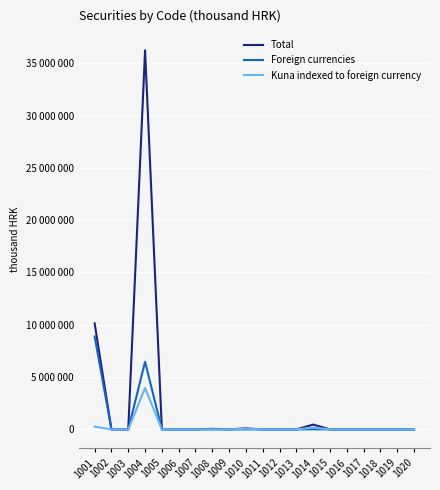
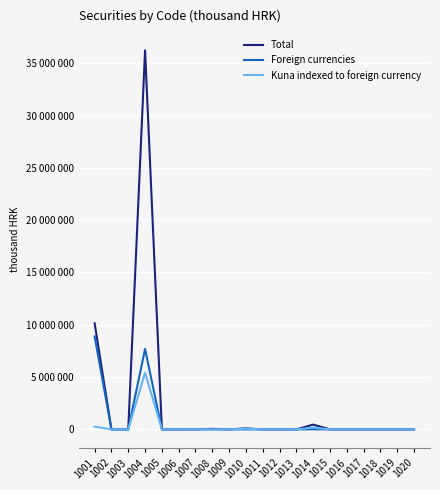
Foreign currencies, 1004: 6500000 -> 7700000
Kuna indexed to foreign currency, 1004: 4000000 -> 5400000
